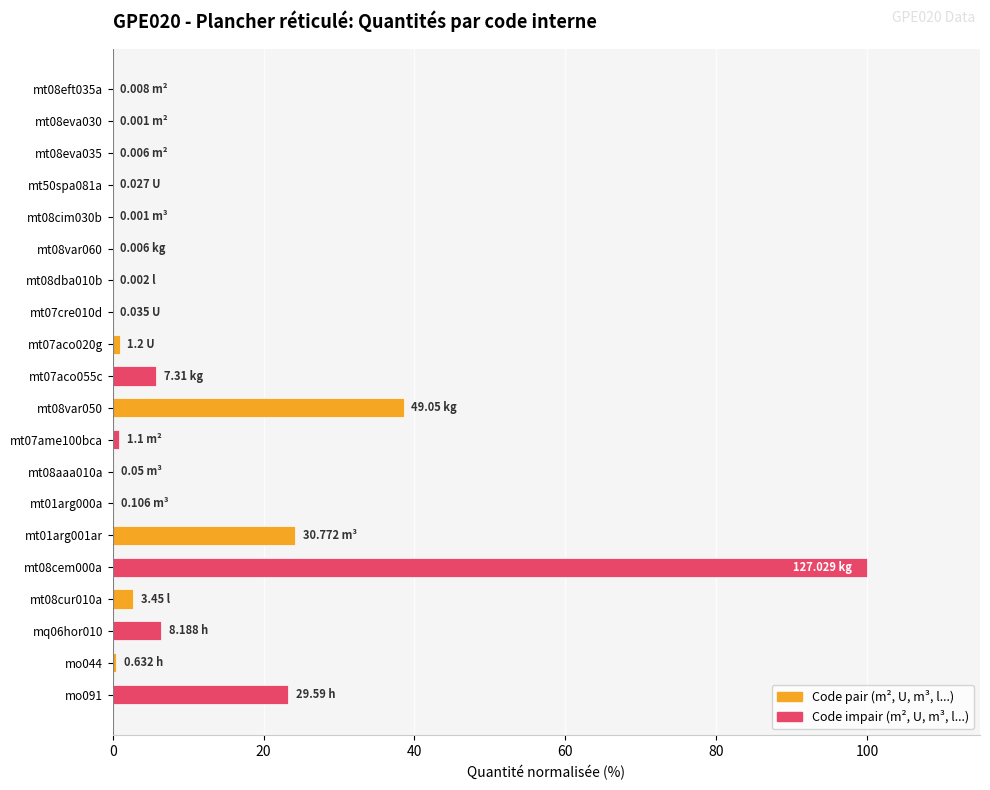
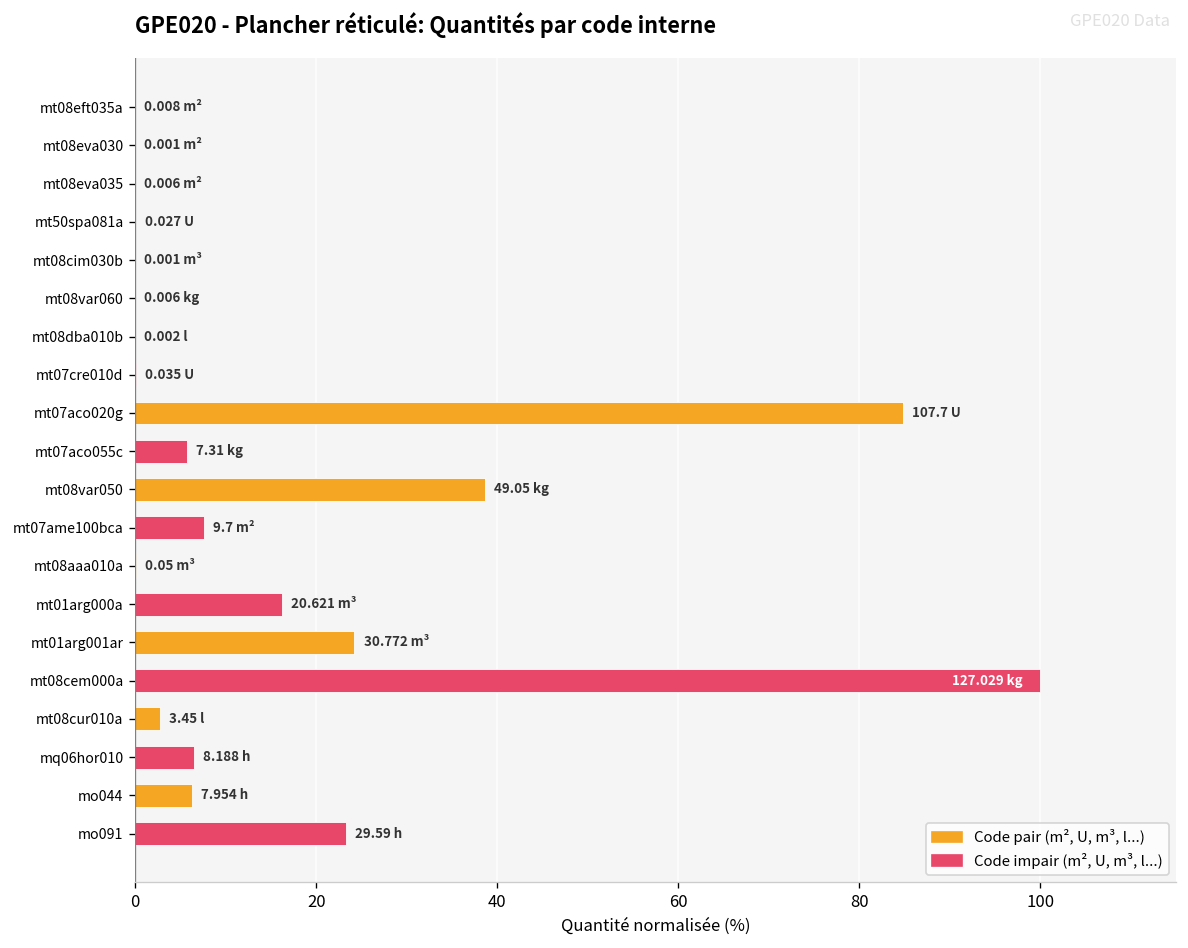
mt07aco020g: 1.2 -> 107.7
mt07ame100bca: 1.1 -> 9.7
mt01arg000a: 0.106 -> 20.621
mo044: 0.632 -> 7.954
